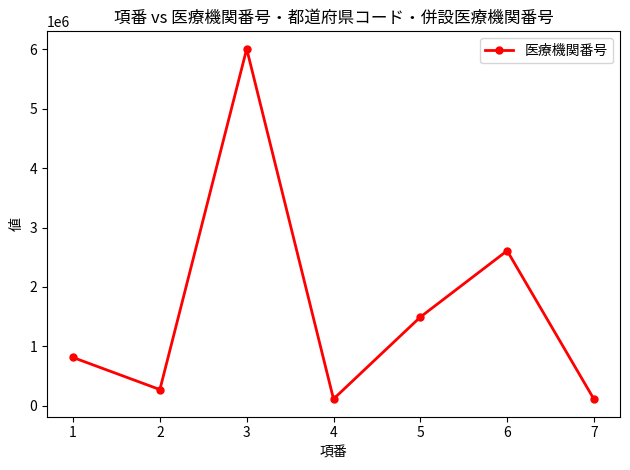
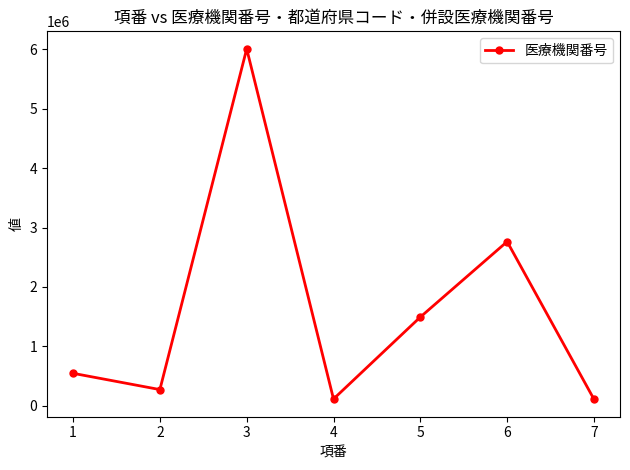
1: 800000 -> 500000
6: 2600000 -> 2800000
